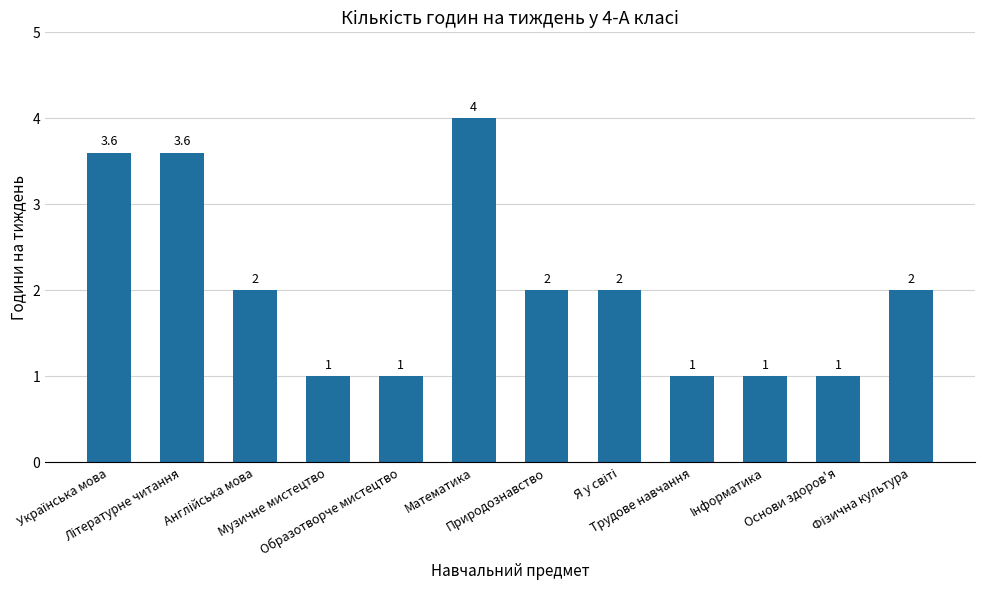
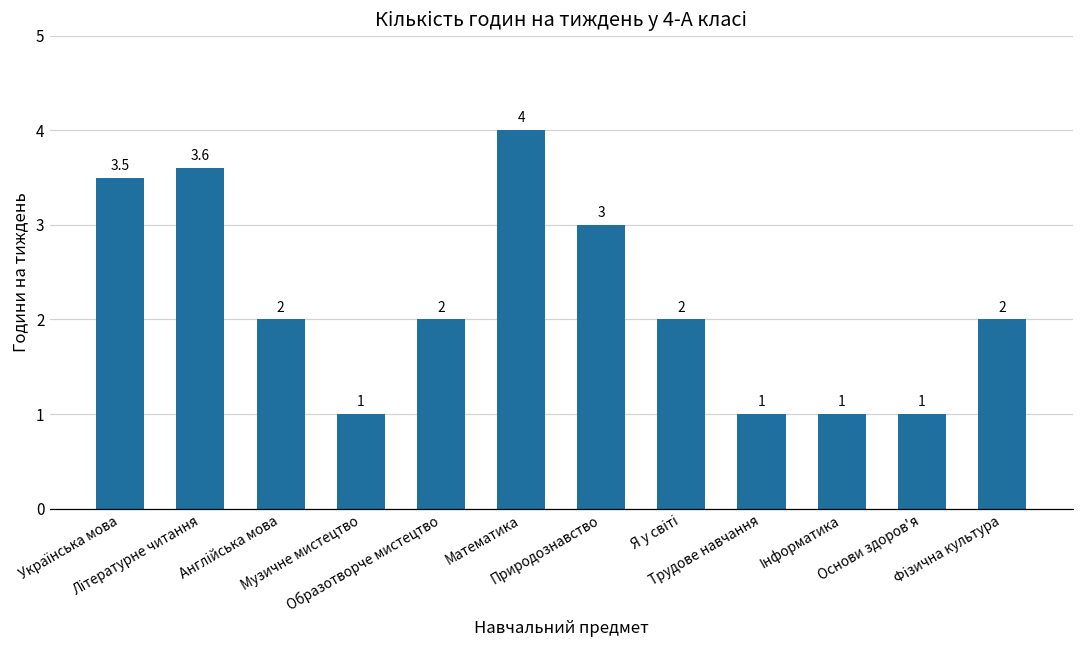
Українська мова: 3.6 -> 3.5
Образотворче мистецтво: 1 -> 2
Природознавство: 2 -> 3
